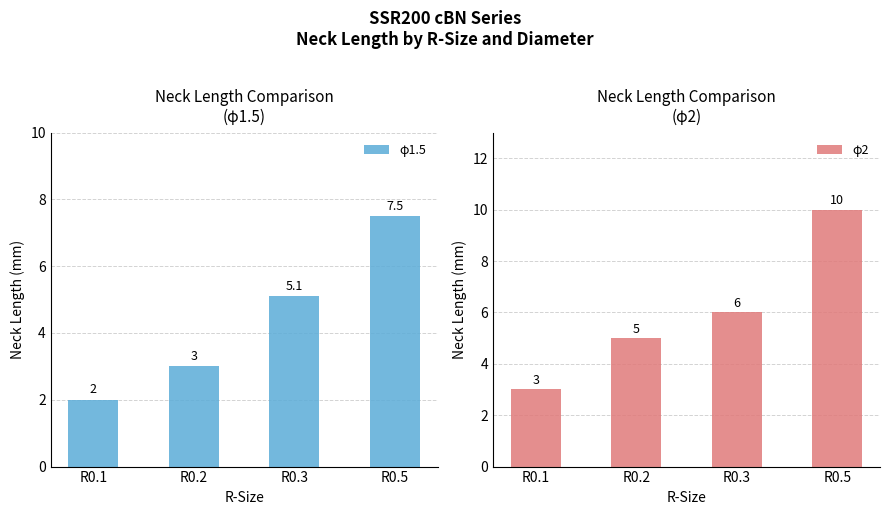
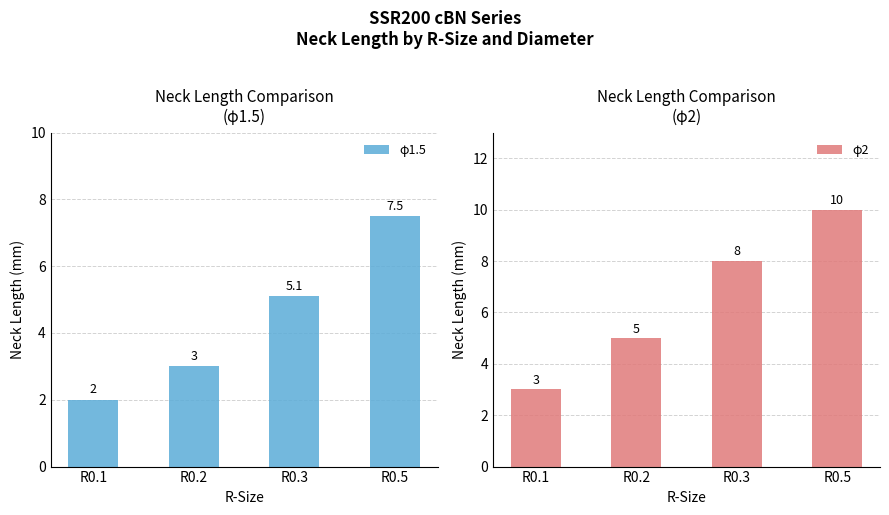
Neck Length Comparison (φ2), R0.3: 6 -> 8
